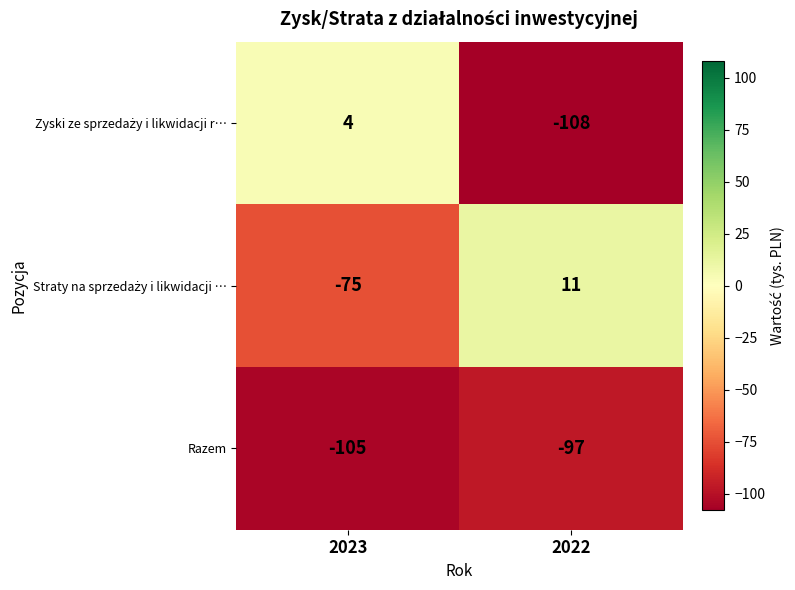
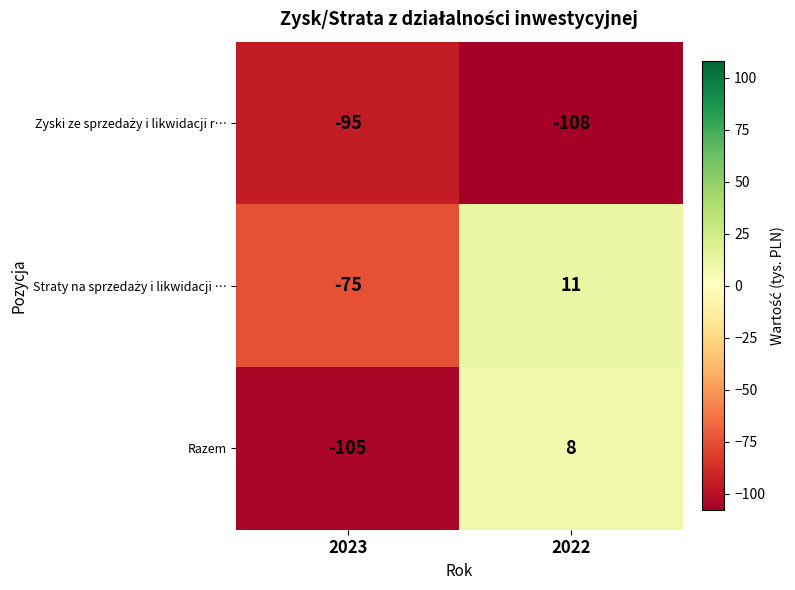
Zyski ze sprzedaży i likwidacji r…, 2023: 4 -> -95
Razem, 2022: -97 -> 8
